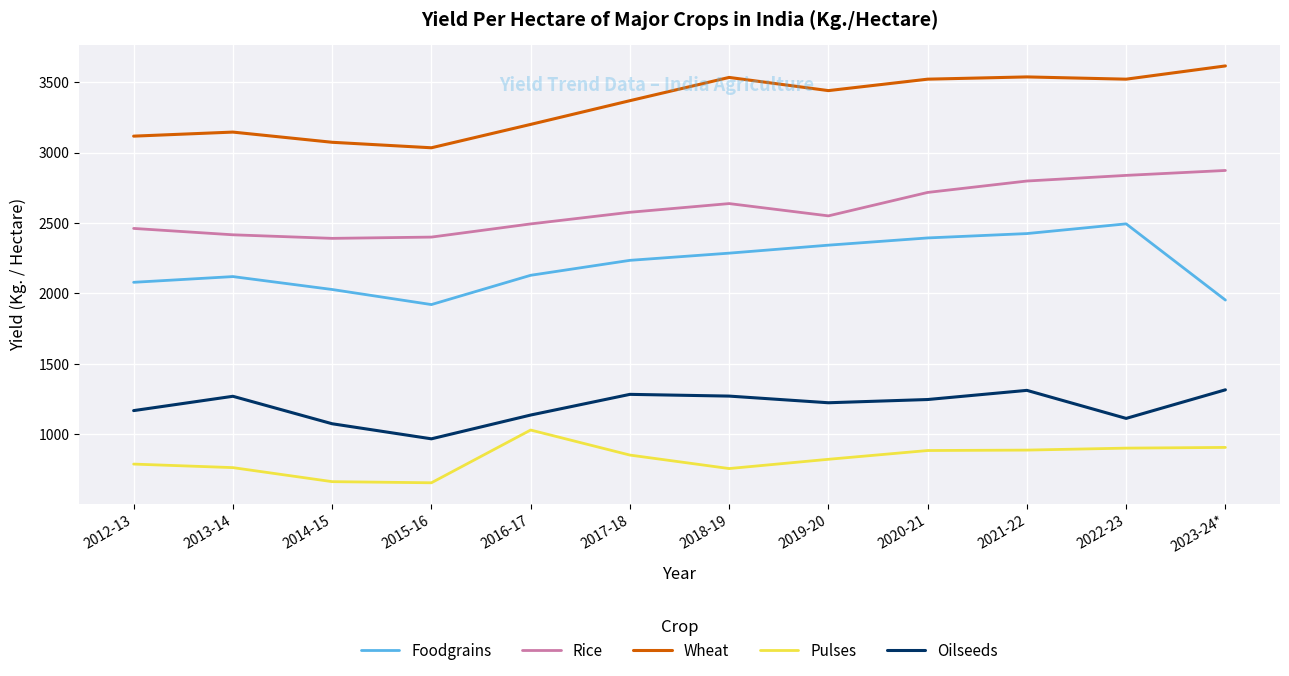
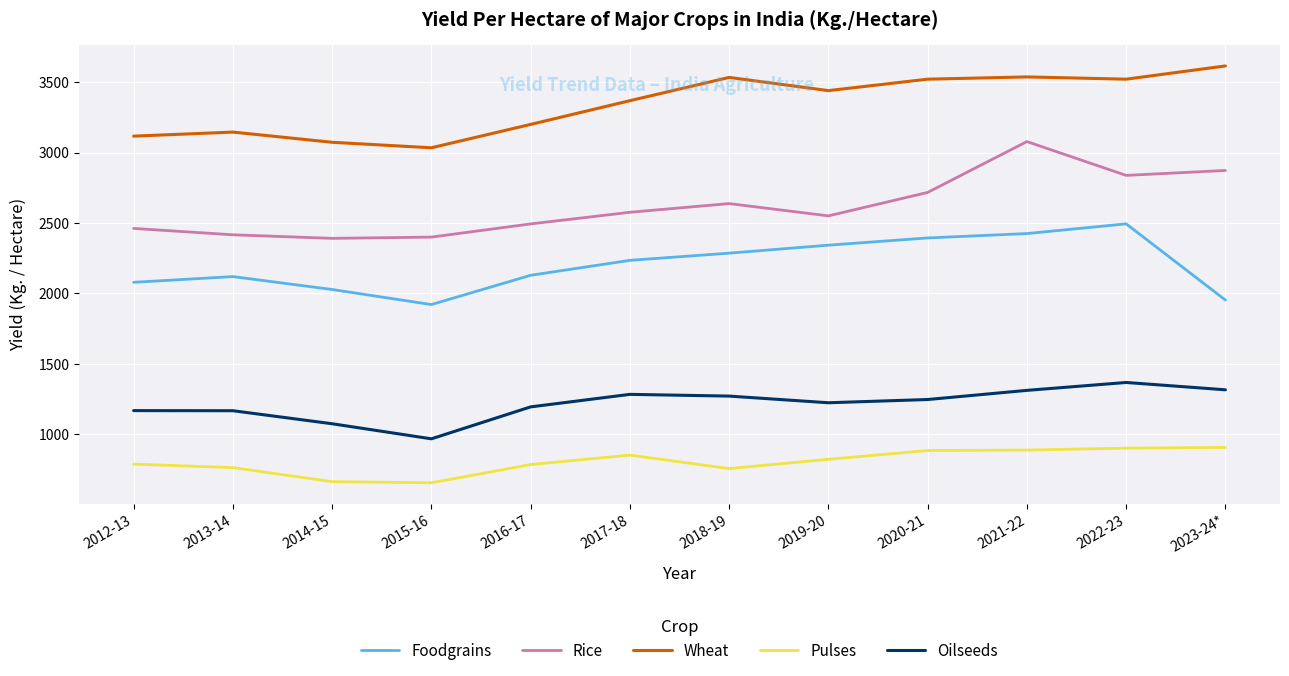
Oilseeds, 2013-14: 1270 -> 1170
Pulses, 2016-17: 1030 -> 790
Oilseeds, 2016-17: 1140 -> 1190
Rice, 2021-22: 2800 -> 3080
Oilseeds, 2022-23: 1110 -> 1370
